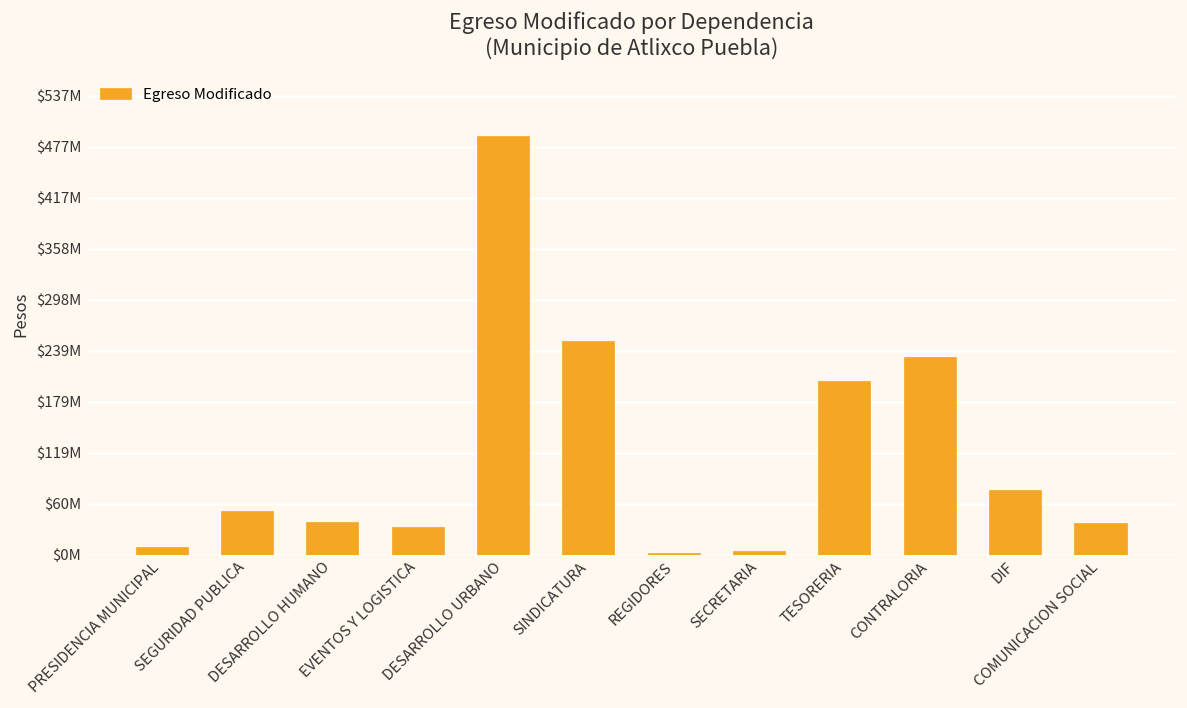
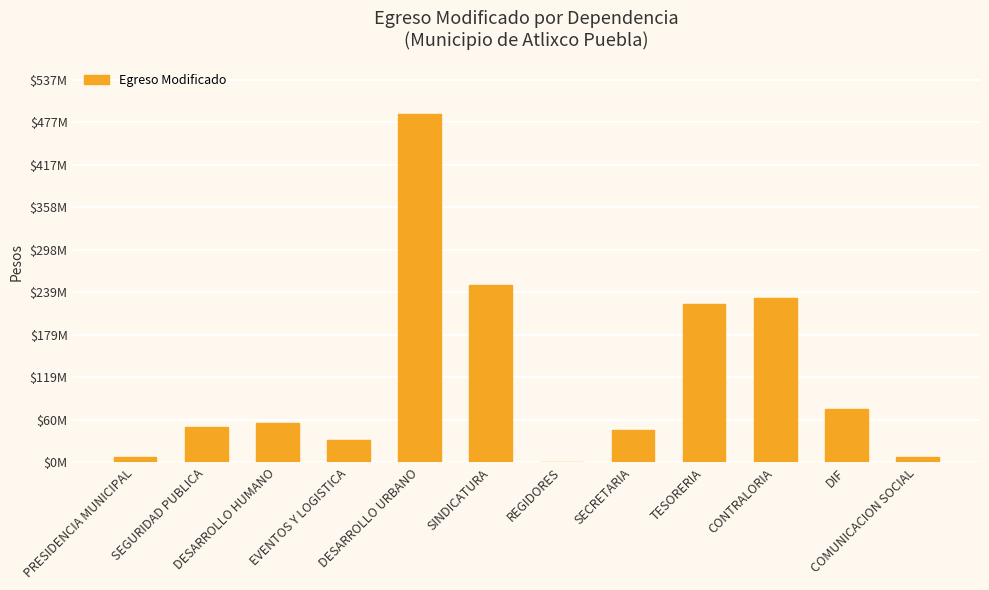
DESARROLLO HUMANO: $40000000 -> $50000000
SECRETARIA: $0 -> $40000000
TESORERIA: $200000000 -> $220000000
COMUNICACION SOCIAL: $40000000 -> $10000000
